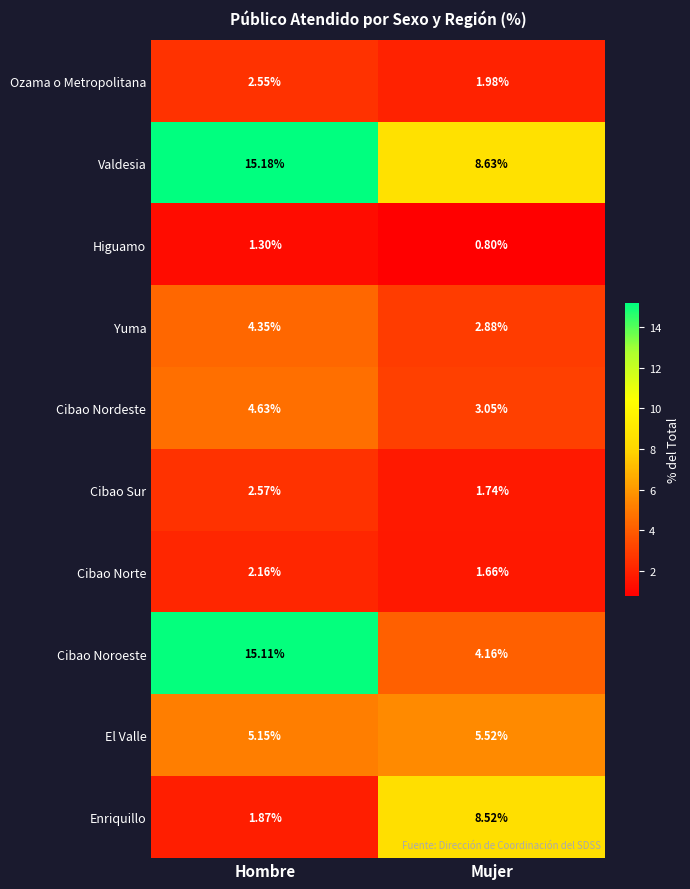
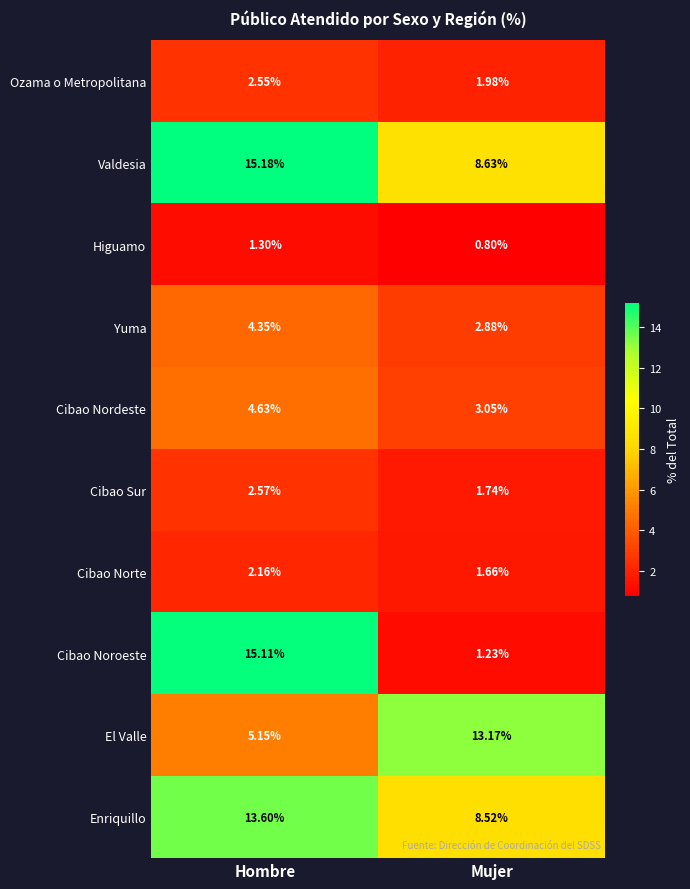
Cibao Noroeste, Mujer: 4.16% -> 1.23%
El Valle, Mujer: 5.52% -> 13.17%
Enriquillo, Hombre: 1.87% -> 13.60%
